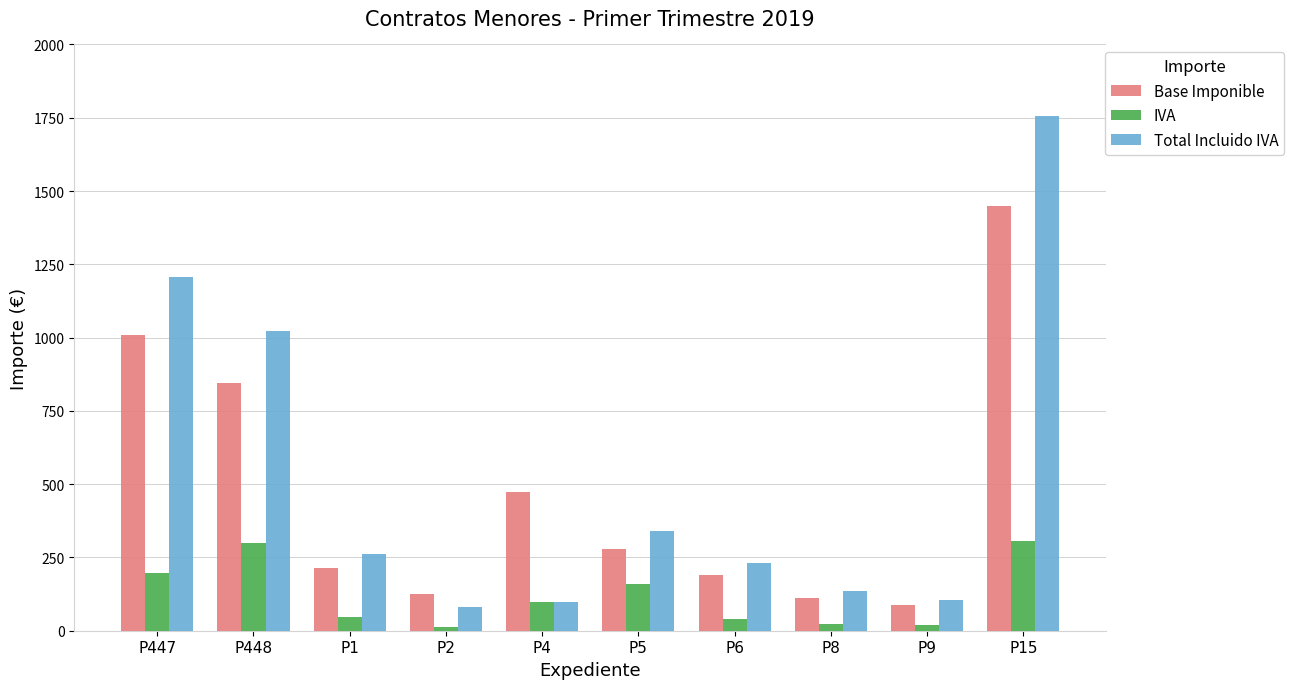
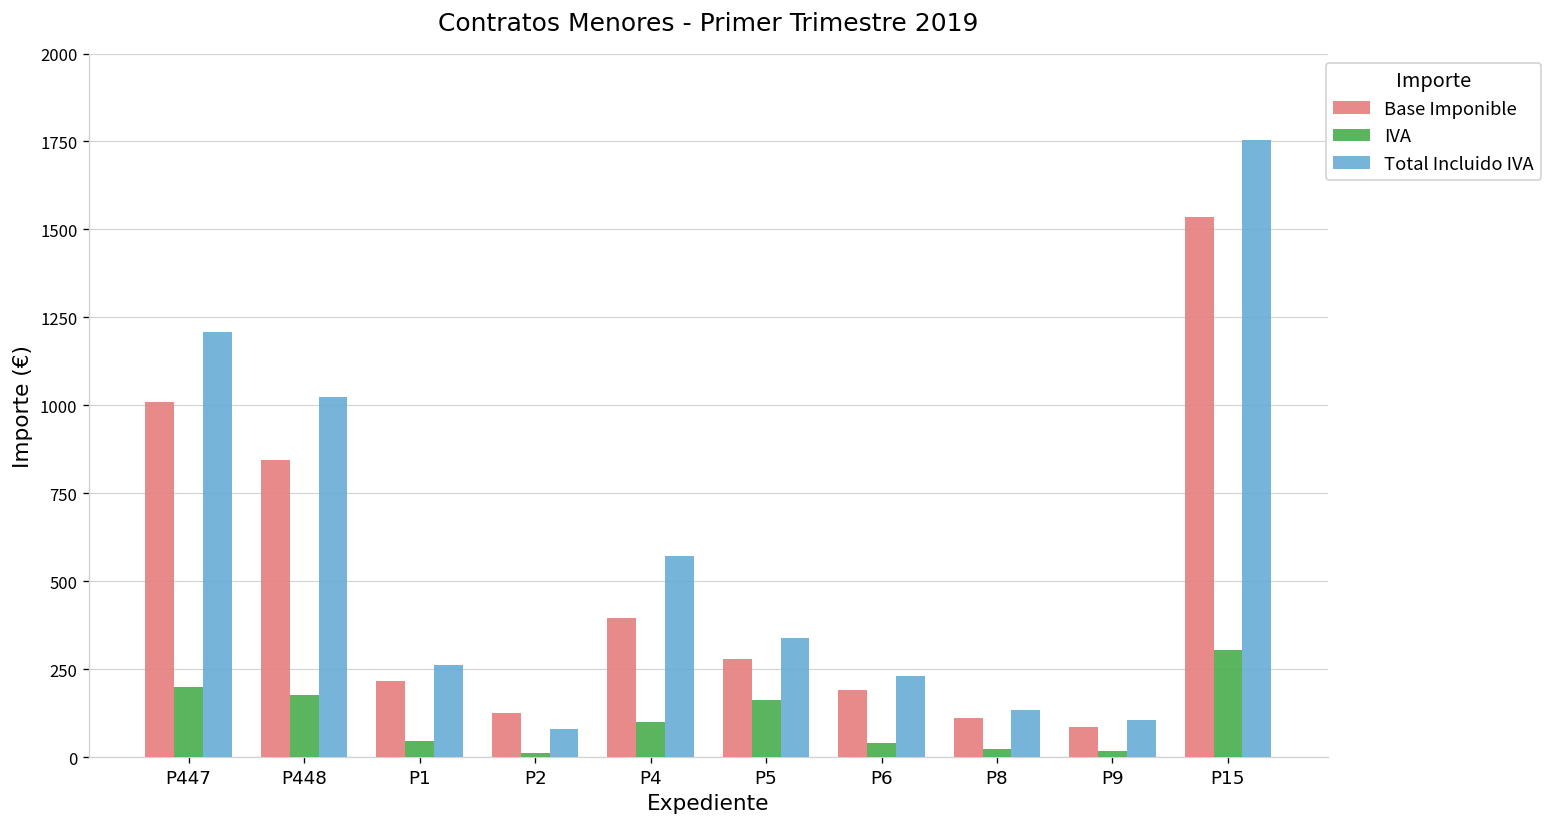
IVA, P448: 300 -> 180
Base Imponible, P4: 470 -> 400
Total Incluido IVA, P4: 100 -> 570
Base Imponible, P15: 1450 -> 1530
